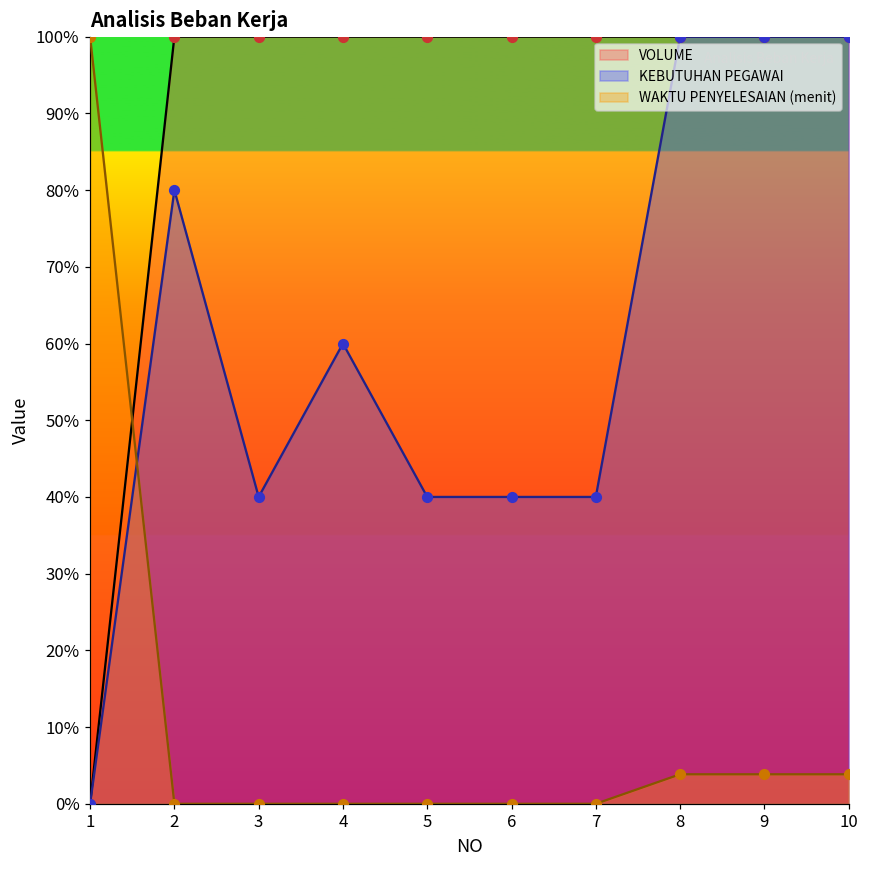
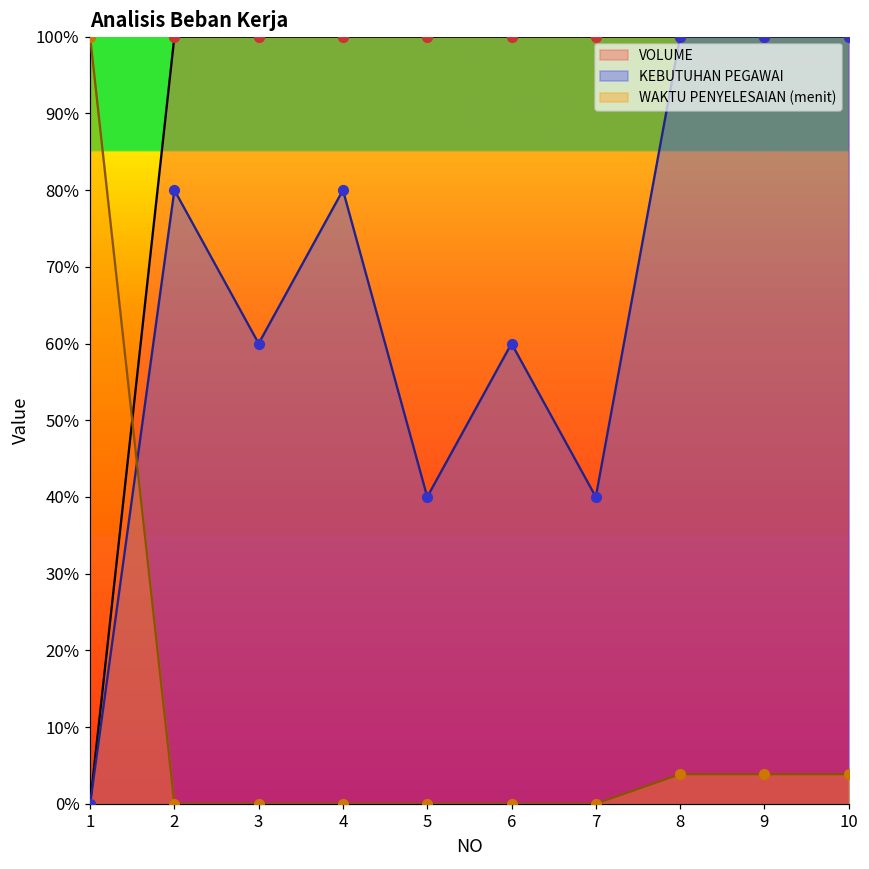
KEBUTUHAN PEGAWAI, 3: 40% -> 60%
KEBUTUHAN PEGAWAI, 4: 60% -> 80%
KEBUTUHAN PEGAWAI, 6: 40% -> 60%
